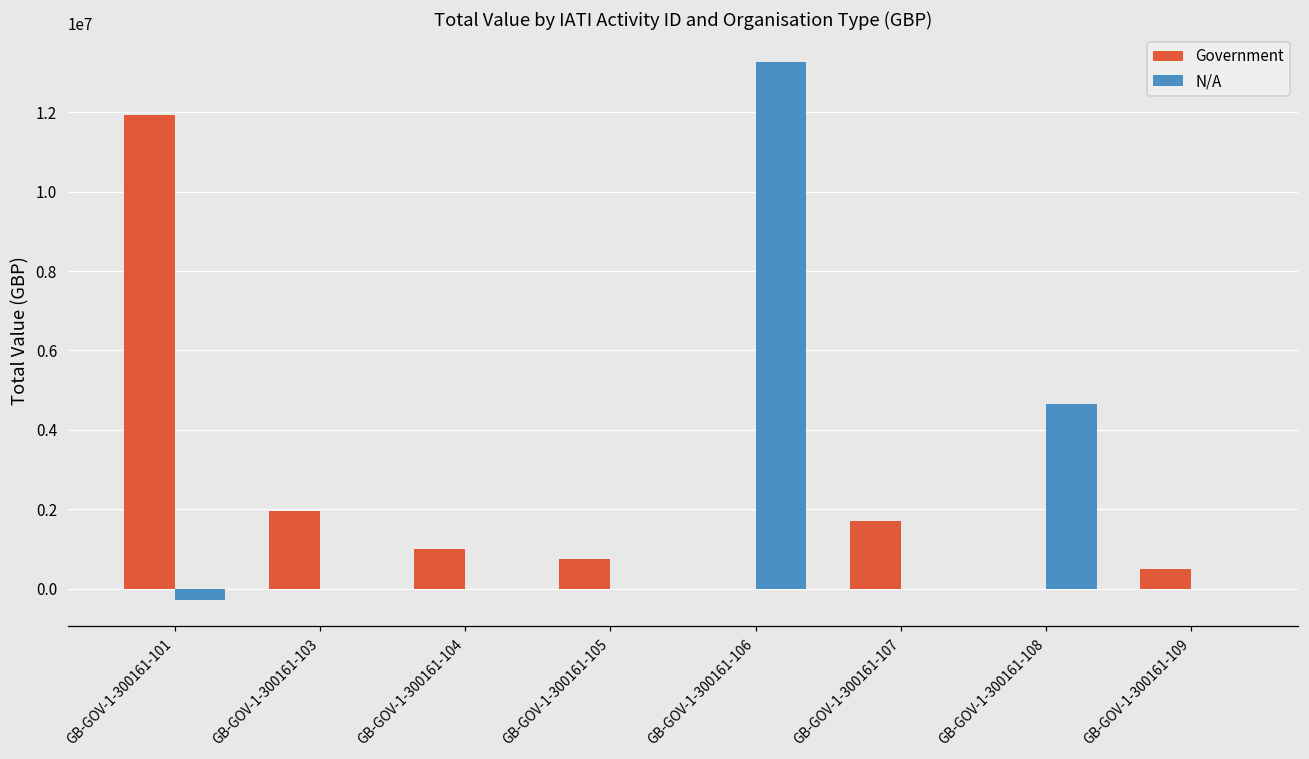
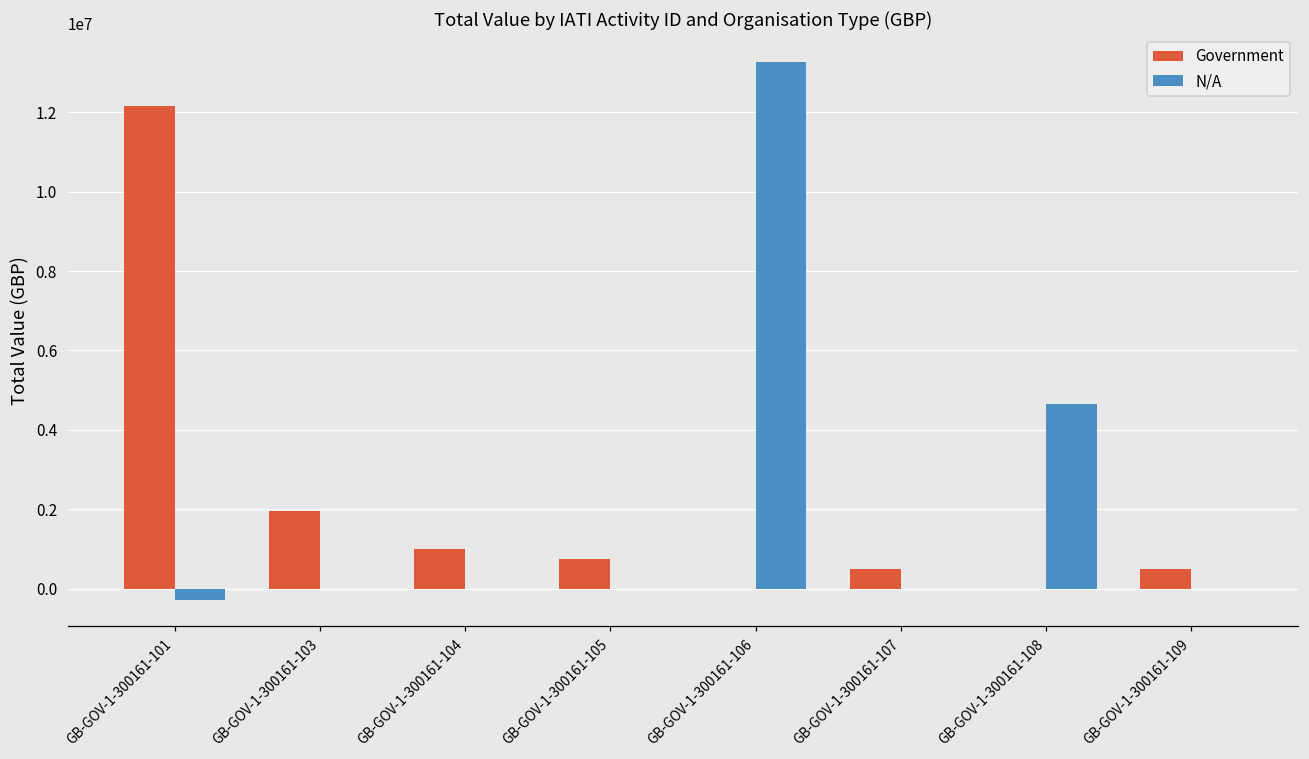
Government, GB-GOV-1-300161-101: 11900000 -> 12200000
Government, GB-GOV-1-300161-107: 1700000 -> 500000
